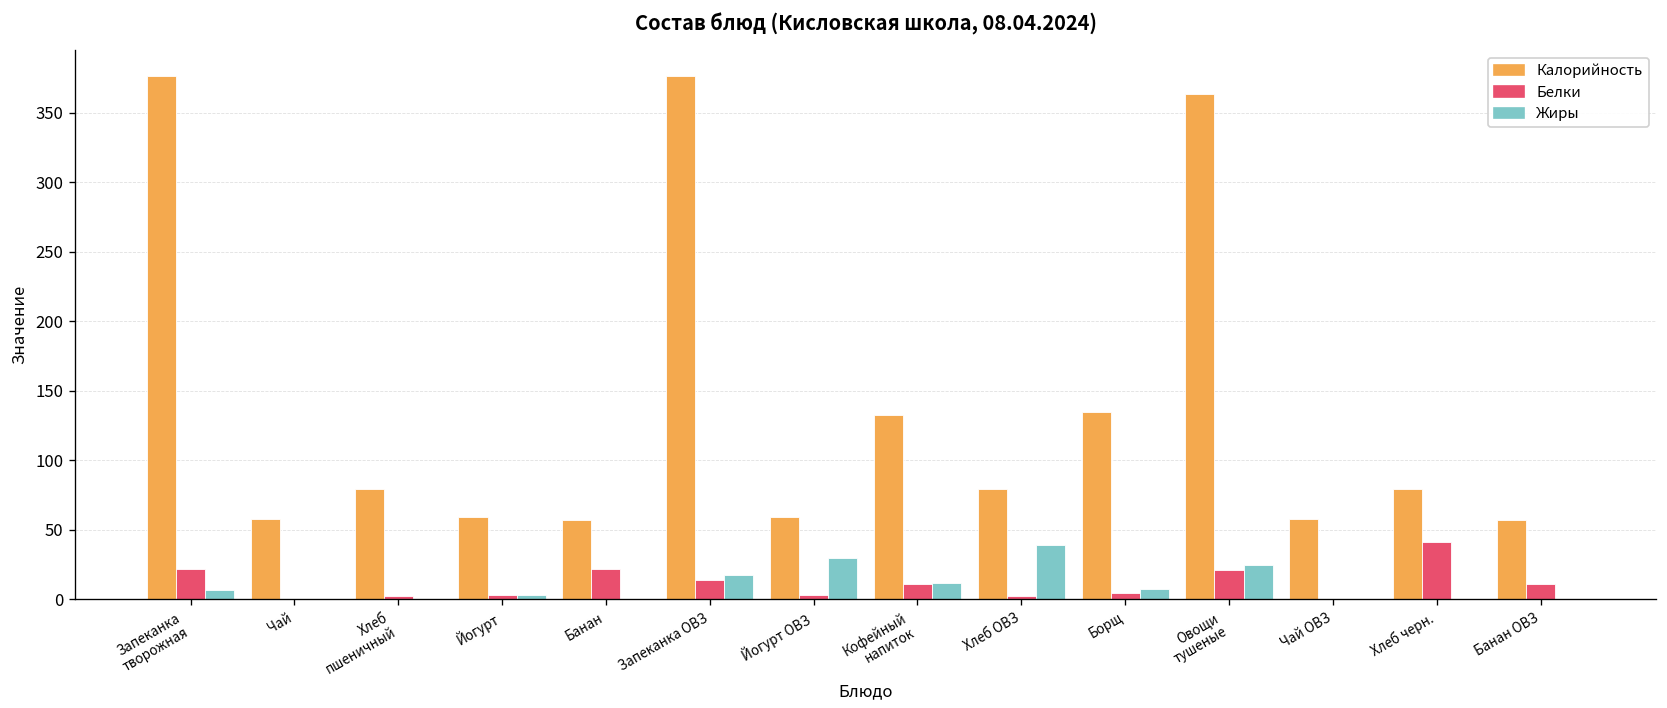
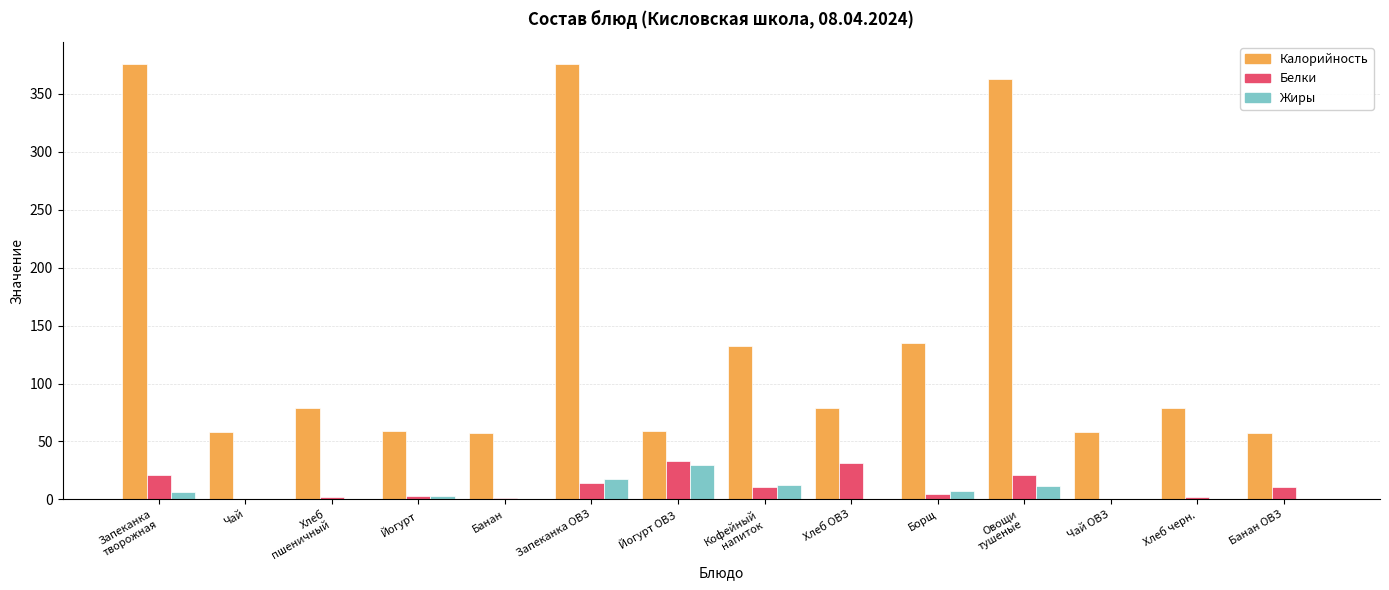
Белки, Банан: 22 -> 1
Белки, Йогурт ОВЗ: 3 -> 33
Белки, Хлеб ОВЗ: 2 -> 31
Жиры, Хлеб ОВЗ: 39 -> 0
Жиры, Овощи тушеные: 25 -> 12
Белки, Хлеб черн.: 41 -> 2
